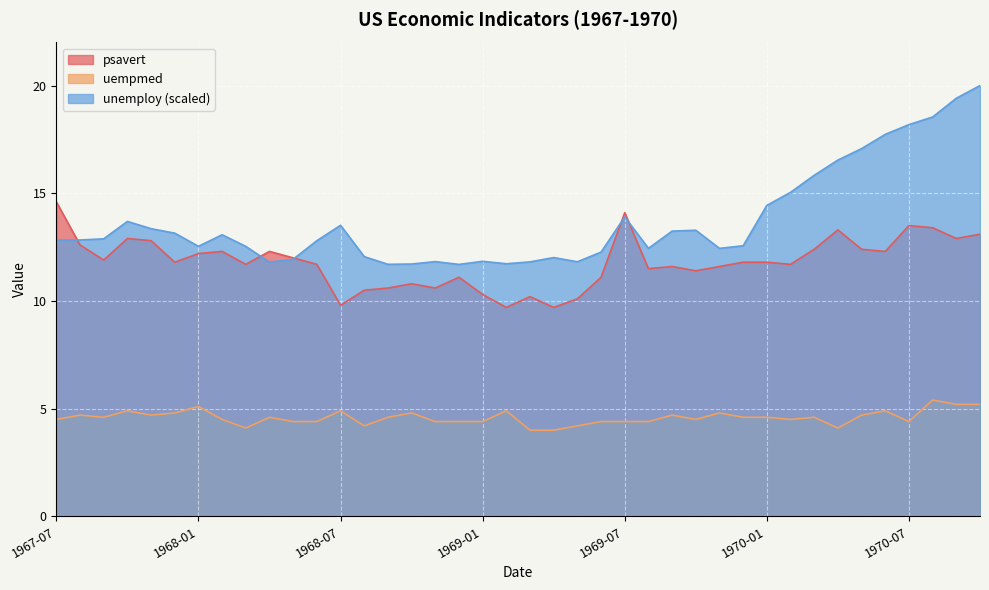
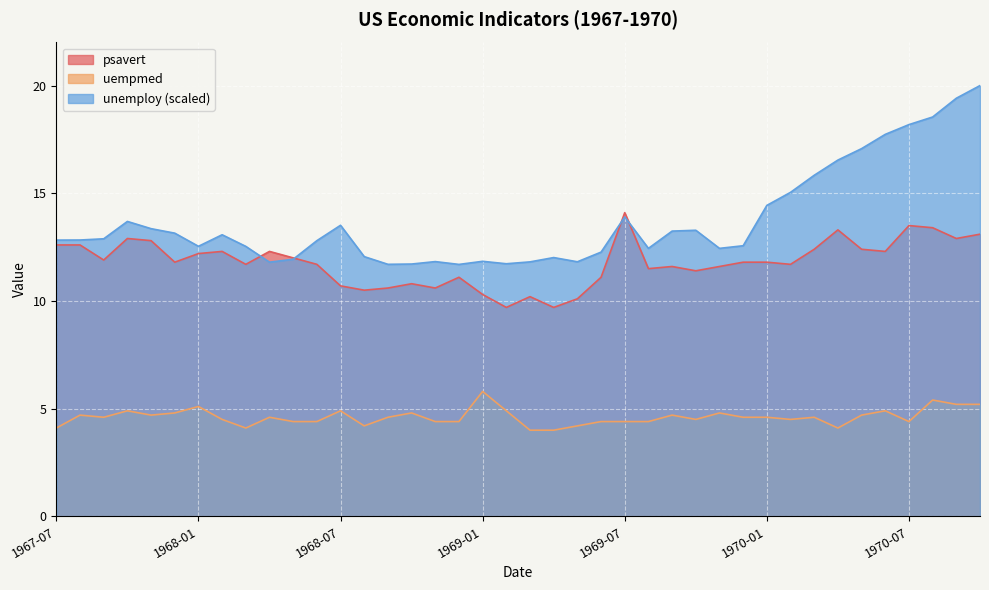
psavert, 1967-07: 14.6 -> 12.6
uempmed, 1967-07: 4.5 -> 4.1
psavert, 1968-07: 9.8 -> 10.7
uempmed, 1969-01: 4.4 -> 5.8
